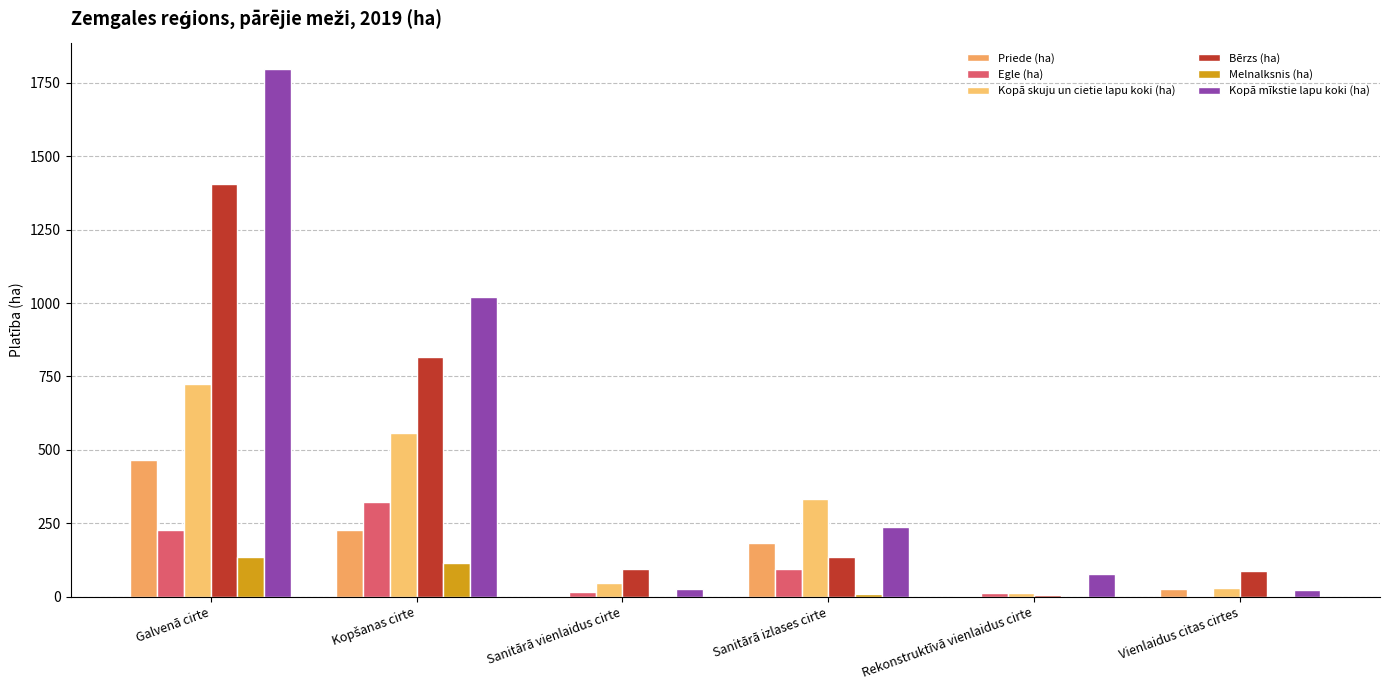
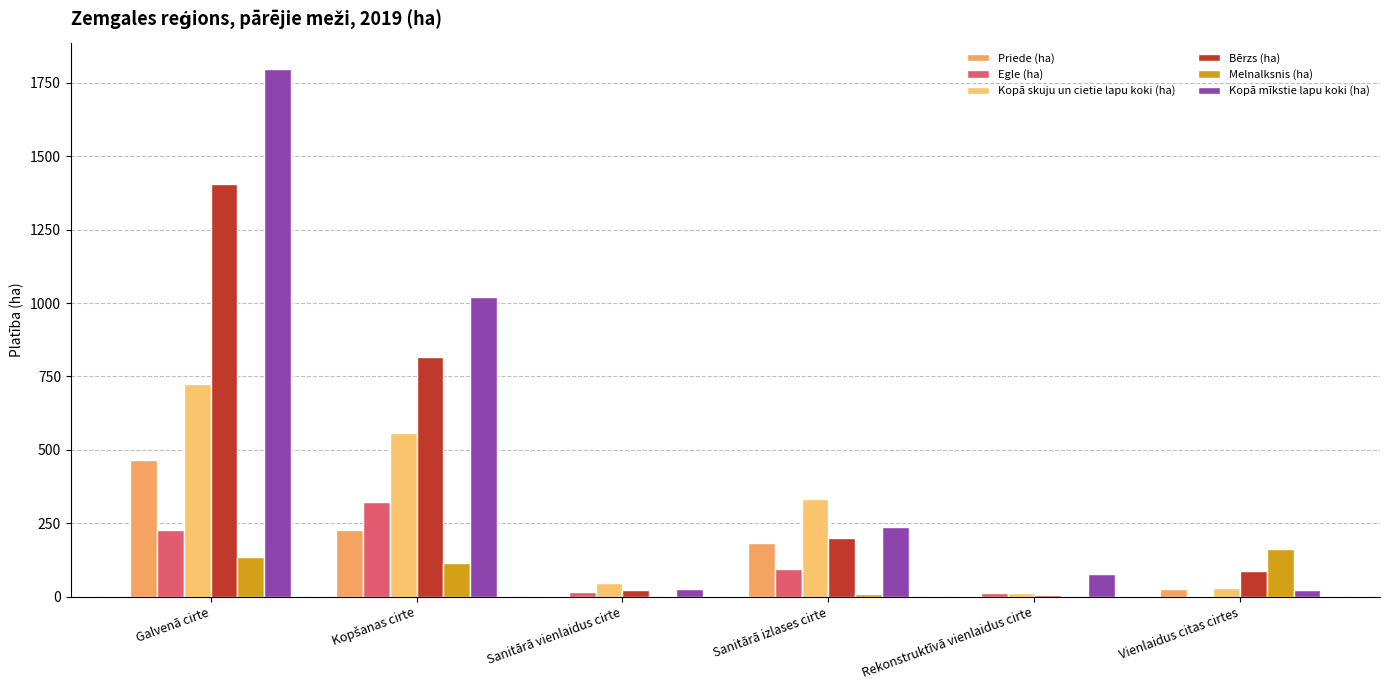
Bērzs (ha), Sanitārā vienlaidus cirte: 90 -> 20
Bērzs (ha), Sanitārā izlases cirte: 130 -> 200
Melnalksnis (ha), Vienlaidus citas cirtes: 0 -> 160
